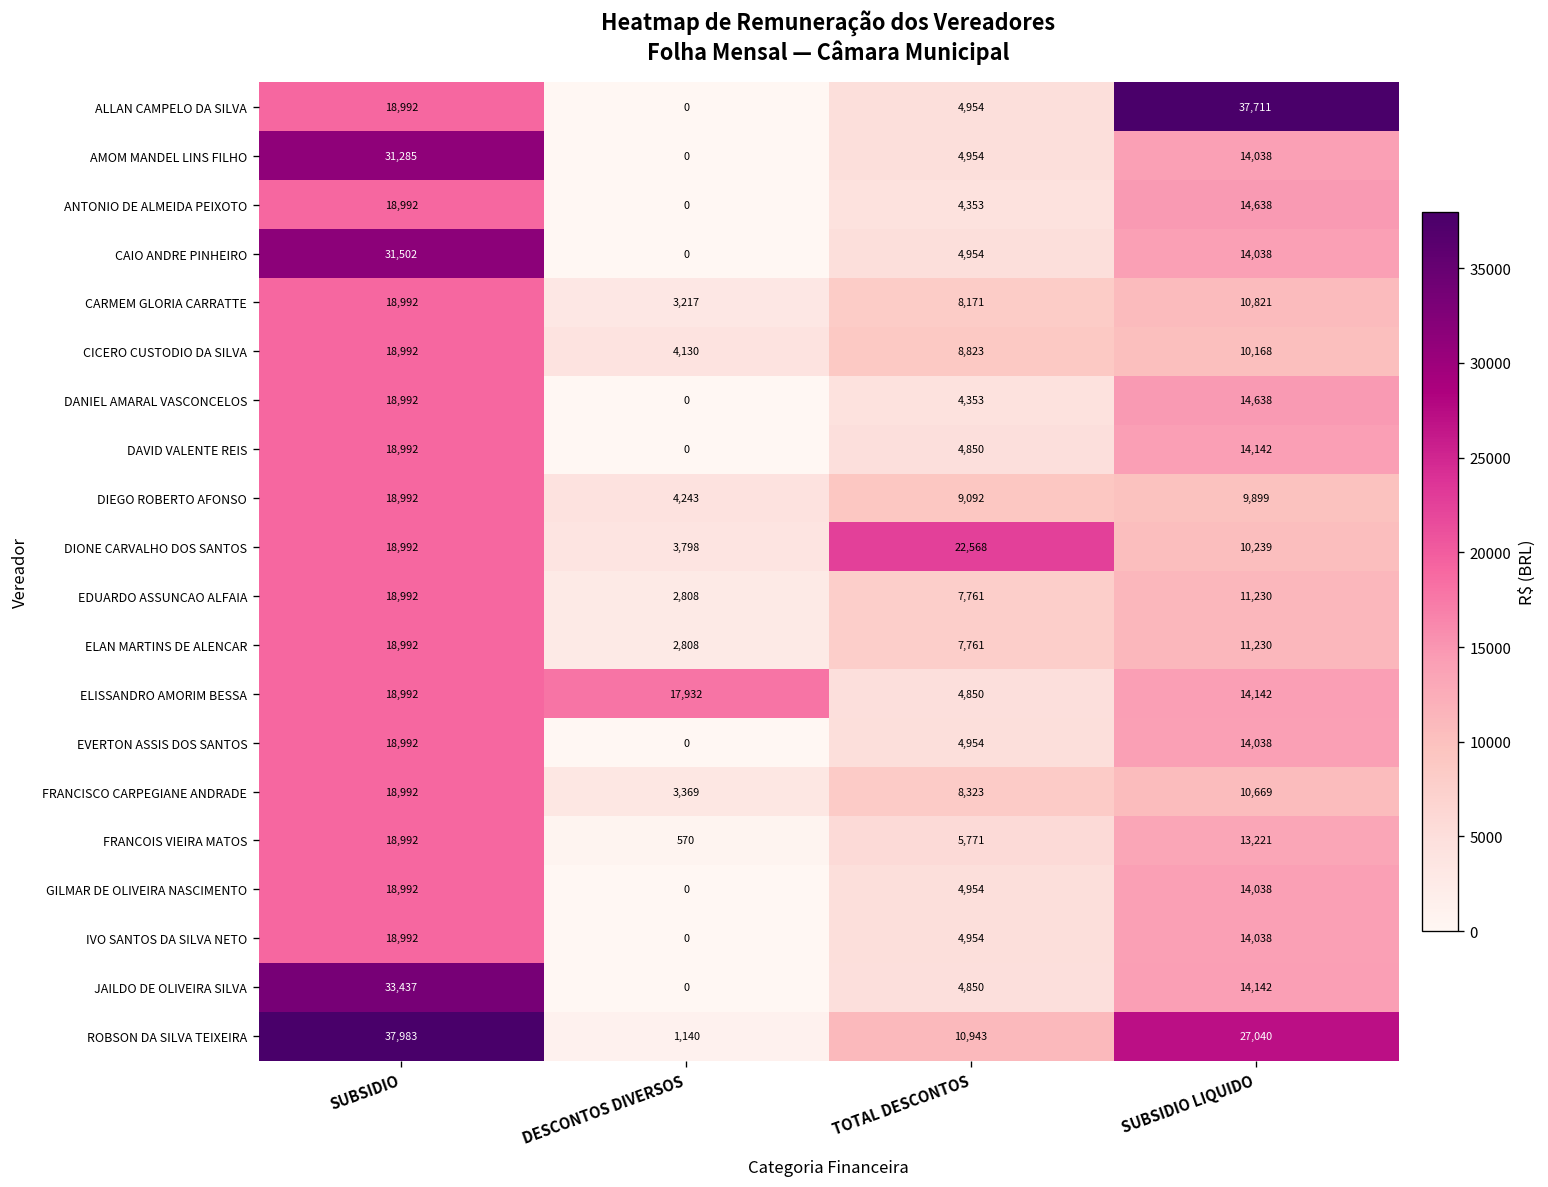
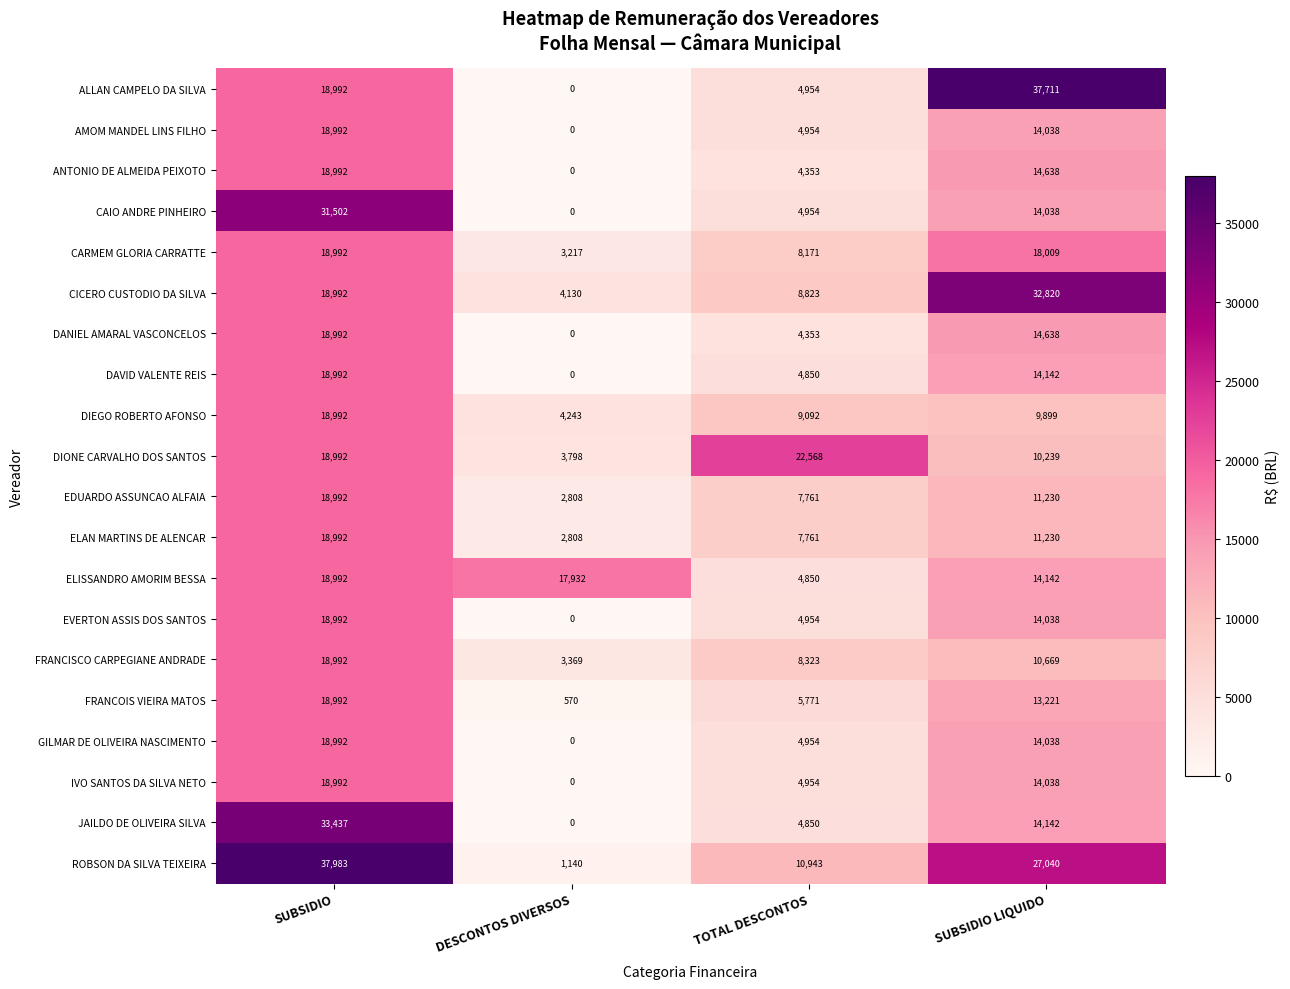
AMOM MANDEL LINS FILHO, SUBSIDIO: 31,285 -> 18,992
CARMEM GLORIA CARRATTE, SUBSIDIO LIQUIDO: 10,821 -> 18,009
CICERO CUSTODIO DA SILVA, SUBSIDIO LIQUIDO: 10,168 -> 32,820
